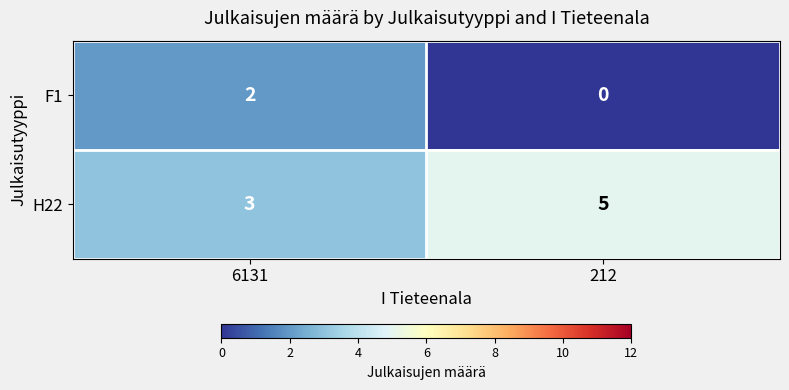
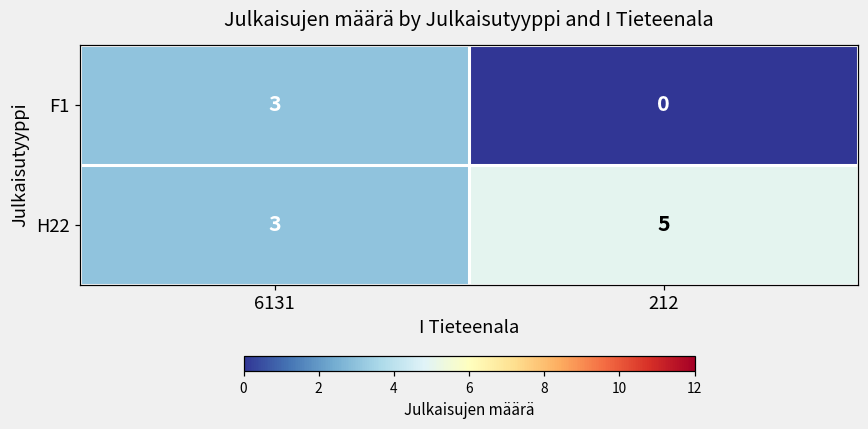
F1, 6131: 2 -> 3
